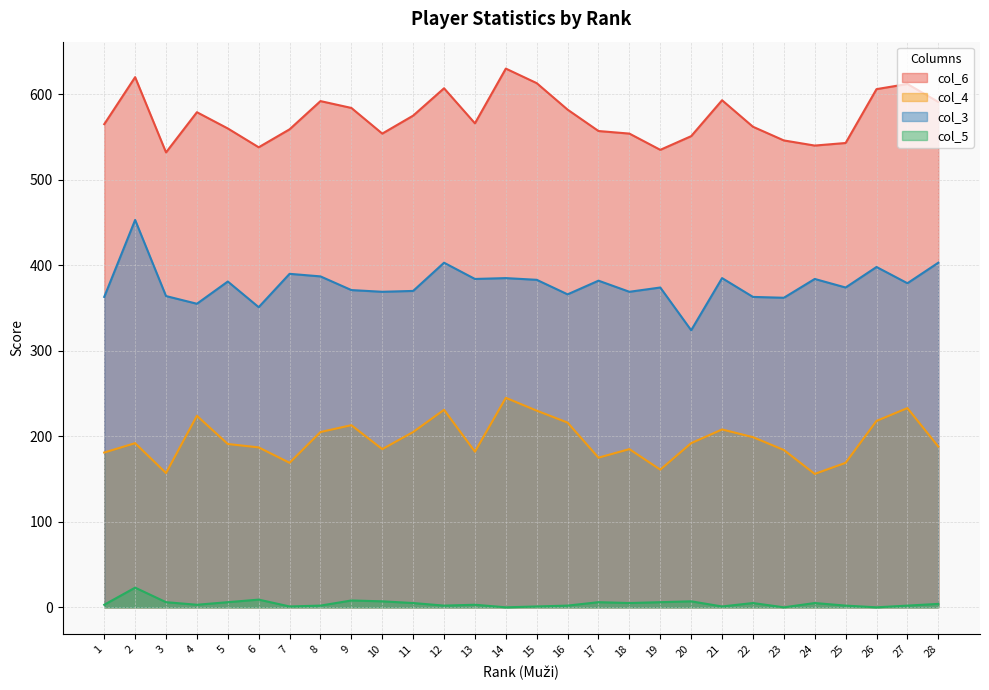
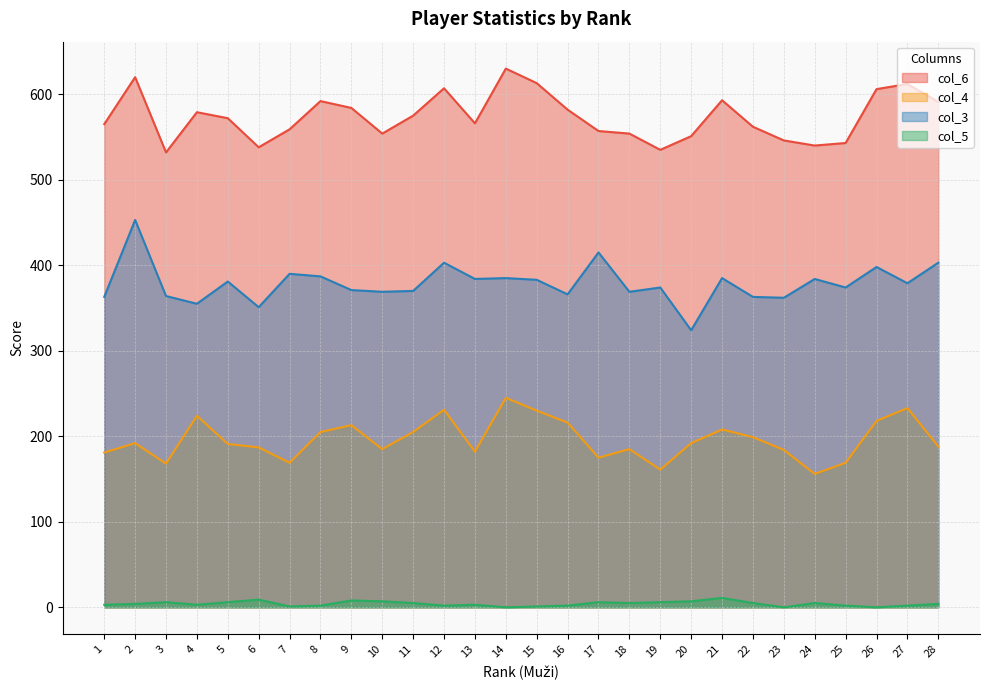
col_5, 2: 20 -> 0
col_4, 3: 160 -> 170
col_6, 5: 560 -> 570
col_3, 17: 380 -> 420
col_5, 21: 0 -> 10
